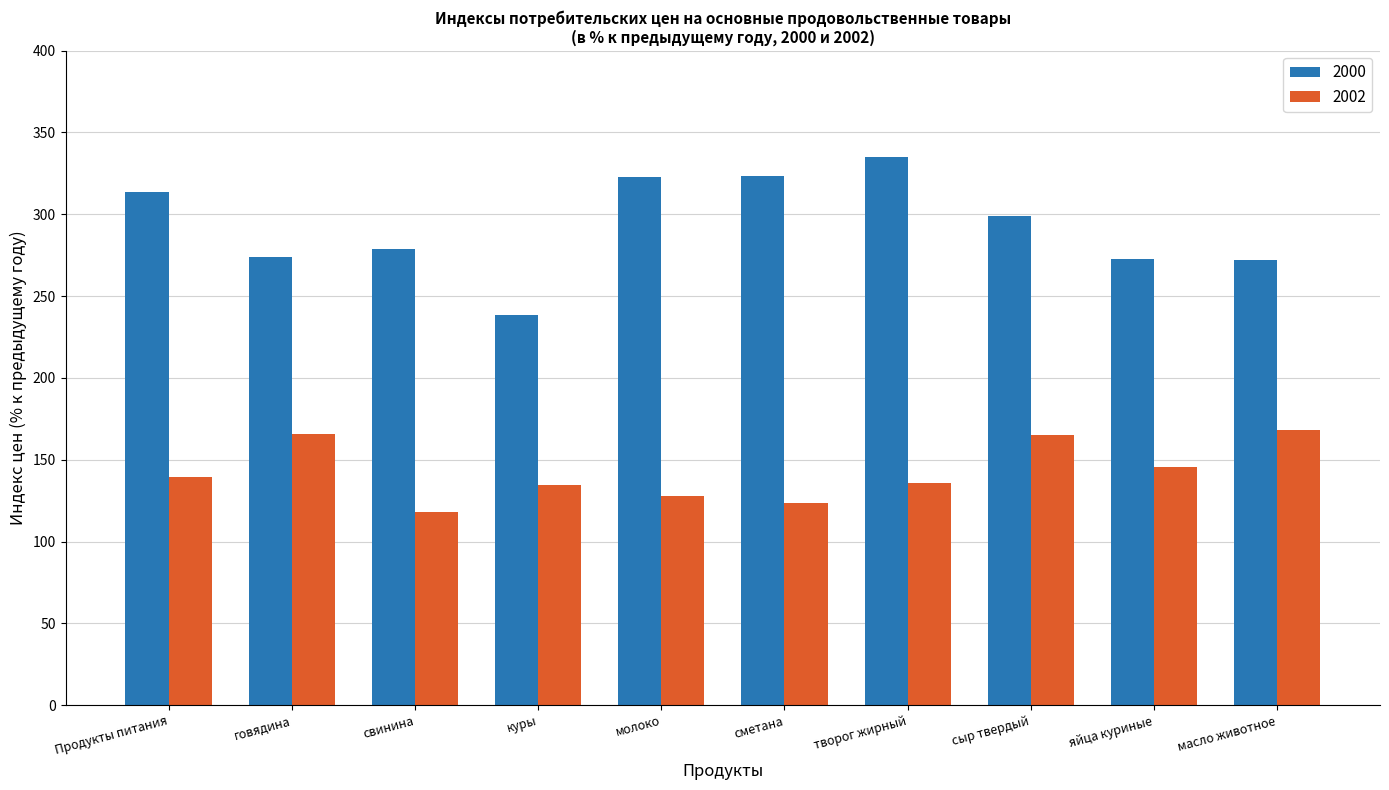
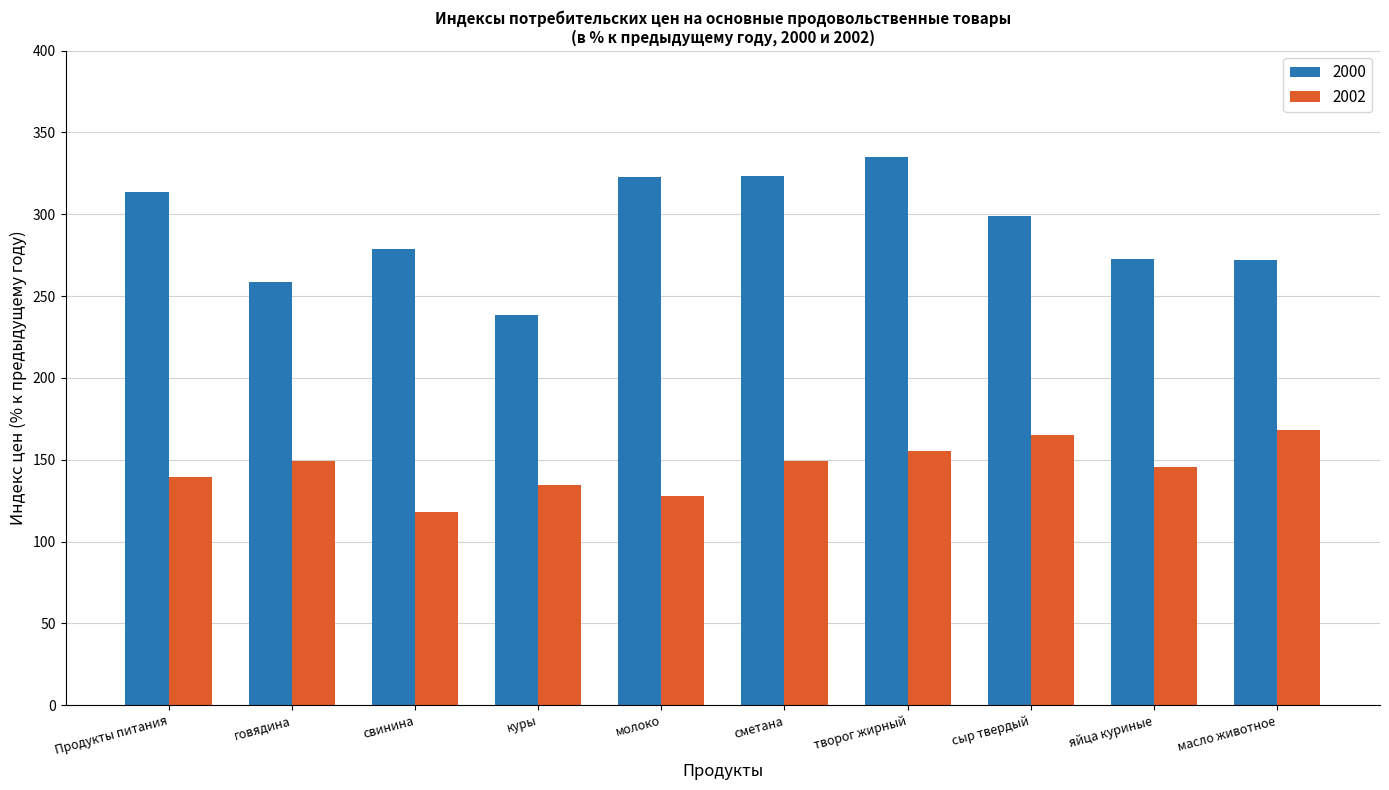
2000, говядина: 274 -> 259
2002, говядина: 166 -> 149
2002, сметана: 124 -> 149
2002, творог жирный: 136 -> 155
